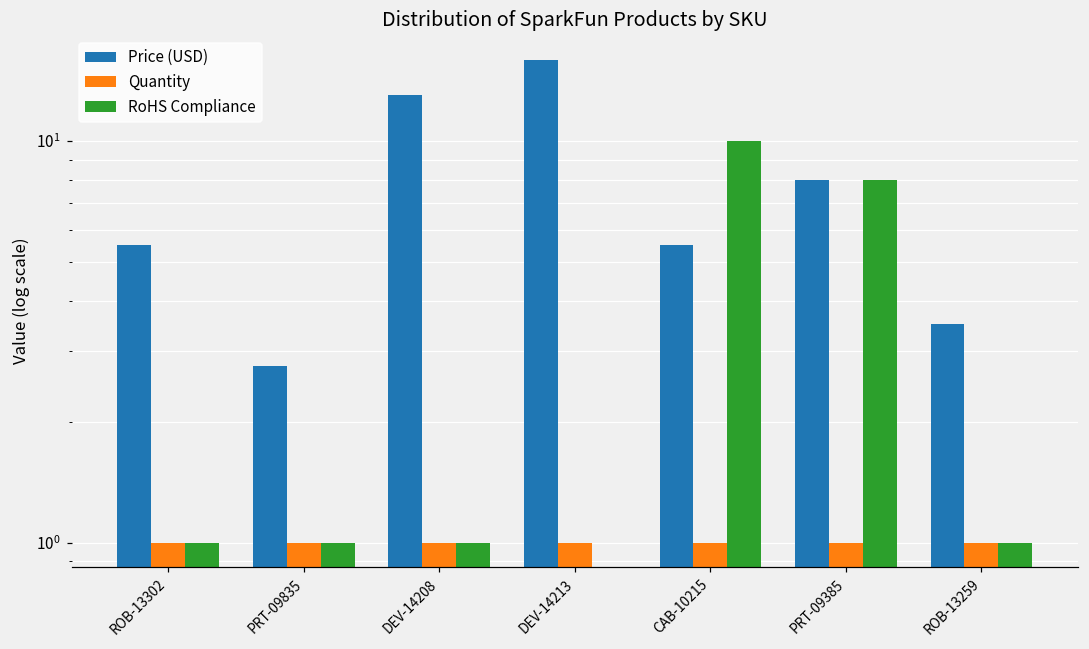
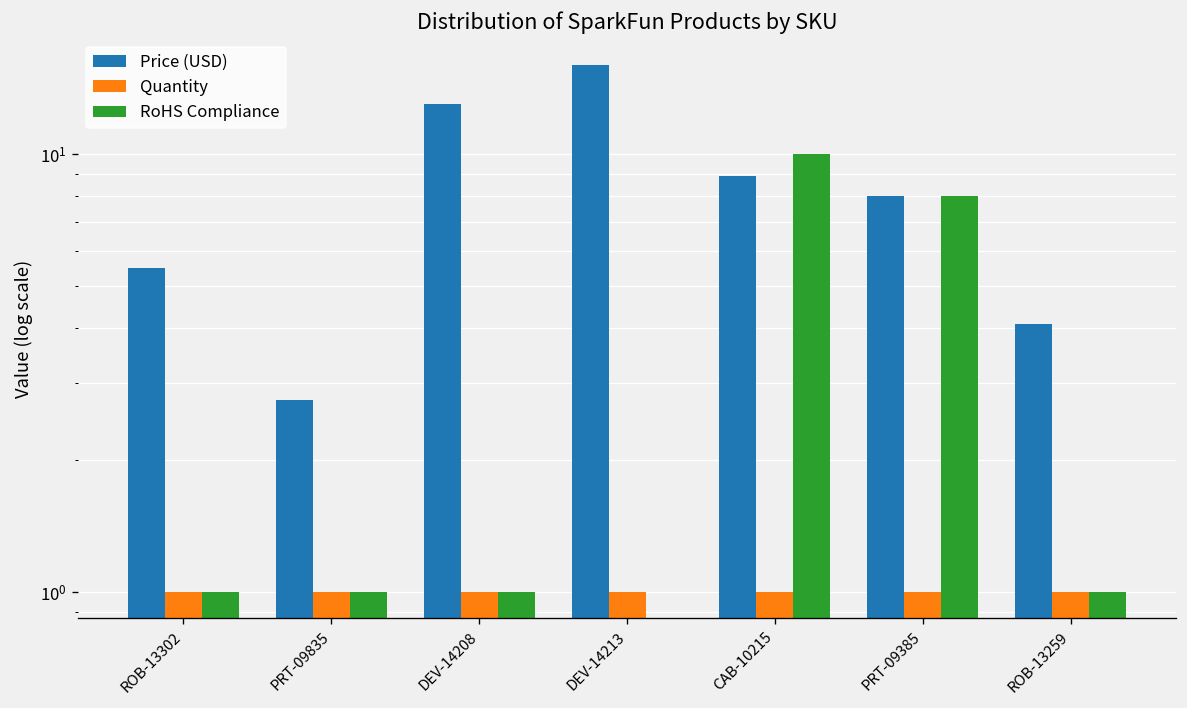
Price (USD), CAB-10215: 5.5 -> 8.9
Price (USD), ROB-13259: 3.5 -> 4.1
